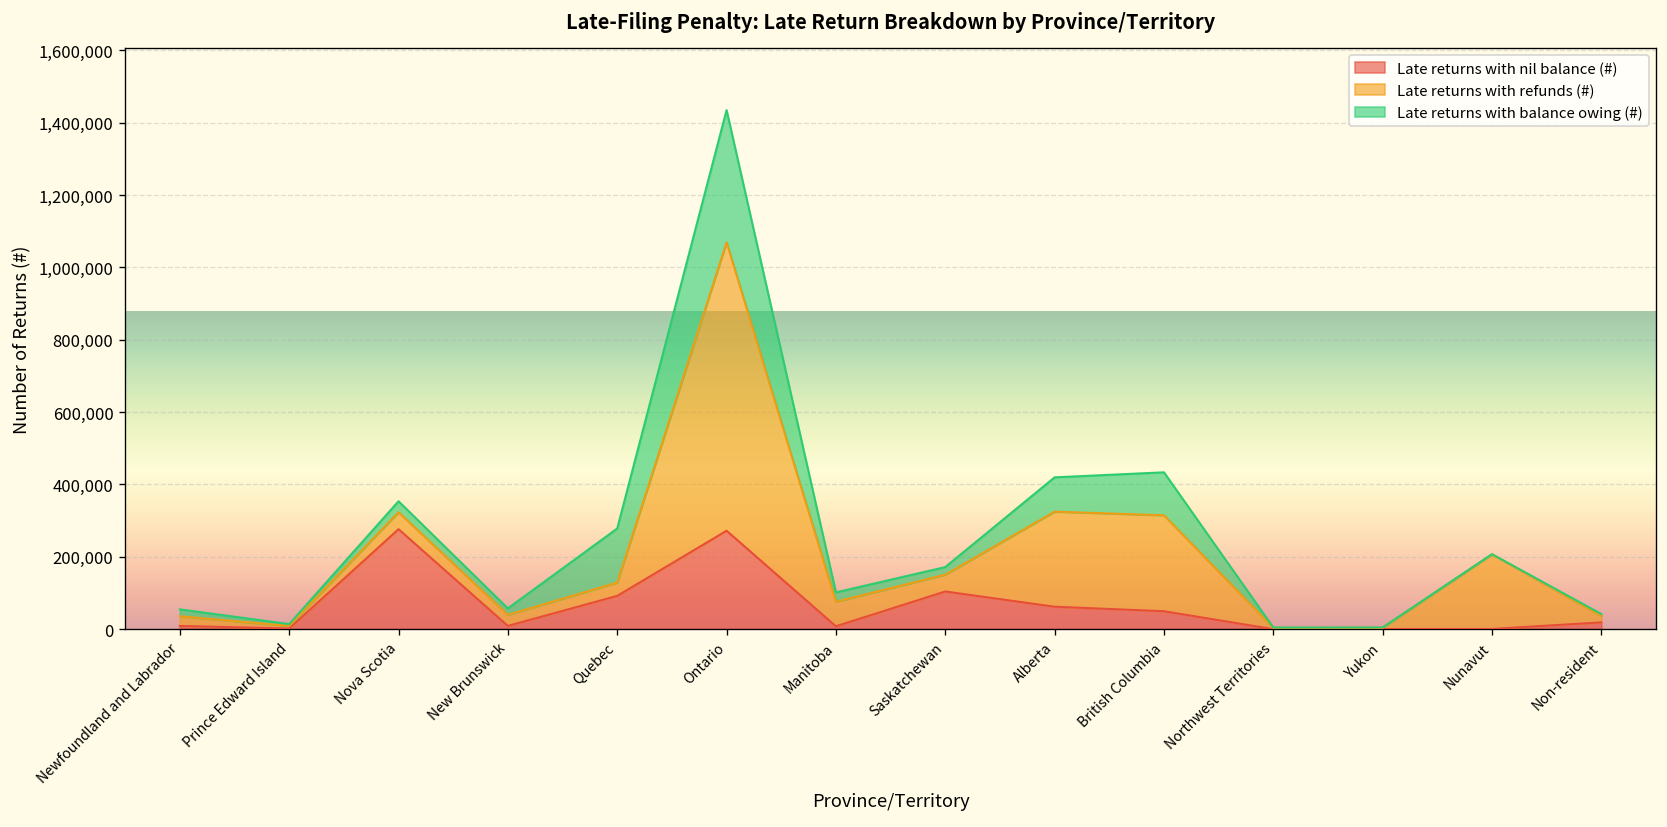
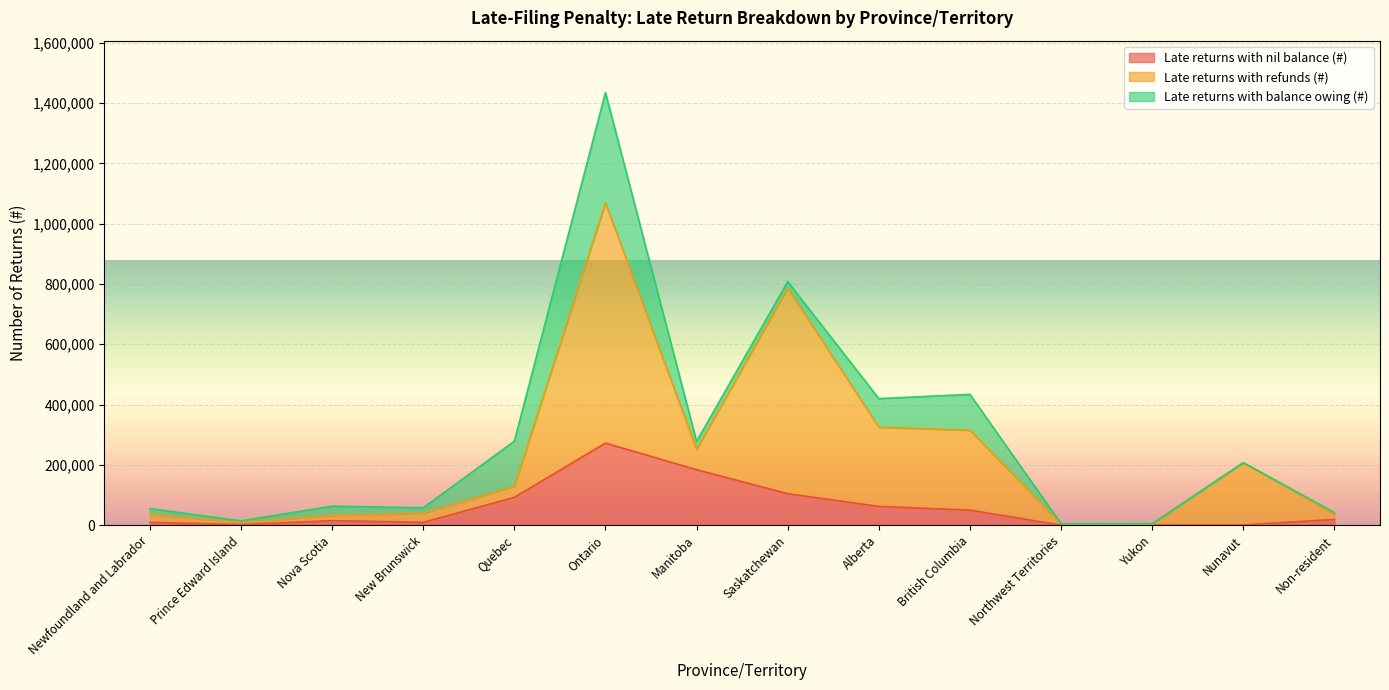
Late returns with nil balance (#), Nova Scotia: 280,000 -> 10,000
Late returns with refunds (#), Nova Scotia: 50,000 -> 20,000
Late returns with nil balance (#), Manitoba: 10,000 -> 180,000
Late returns with refunds (#), Saskatchewan: 50,000 -> 680,000
